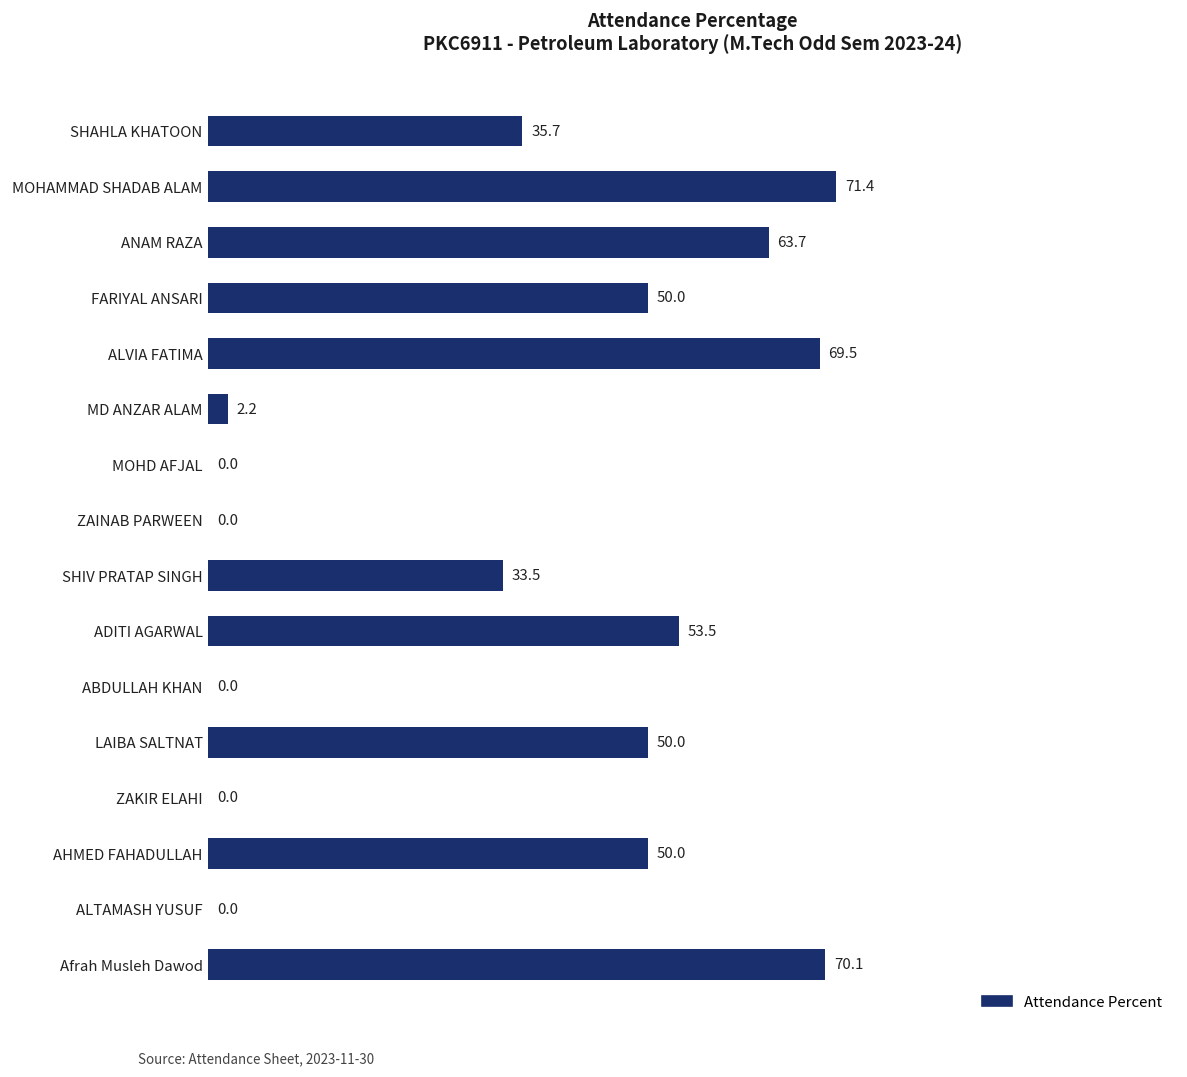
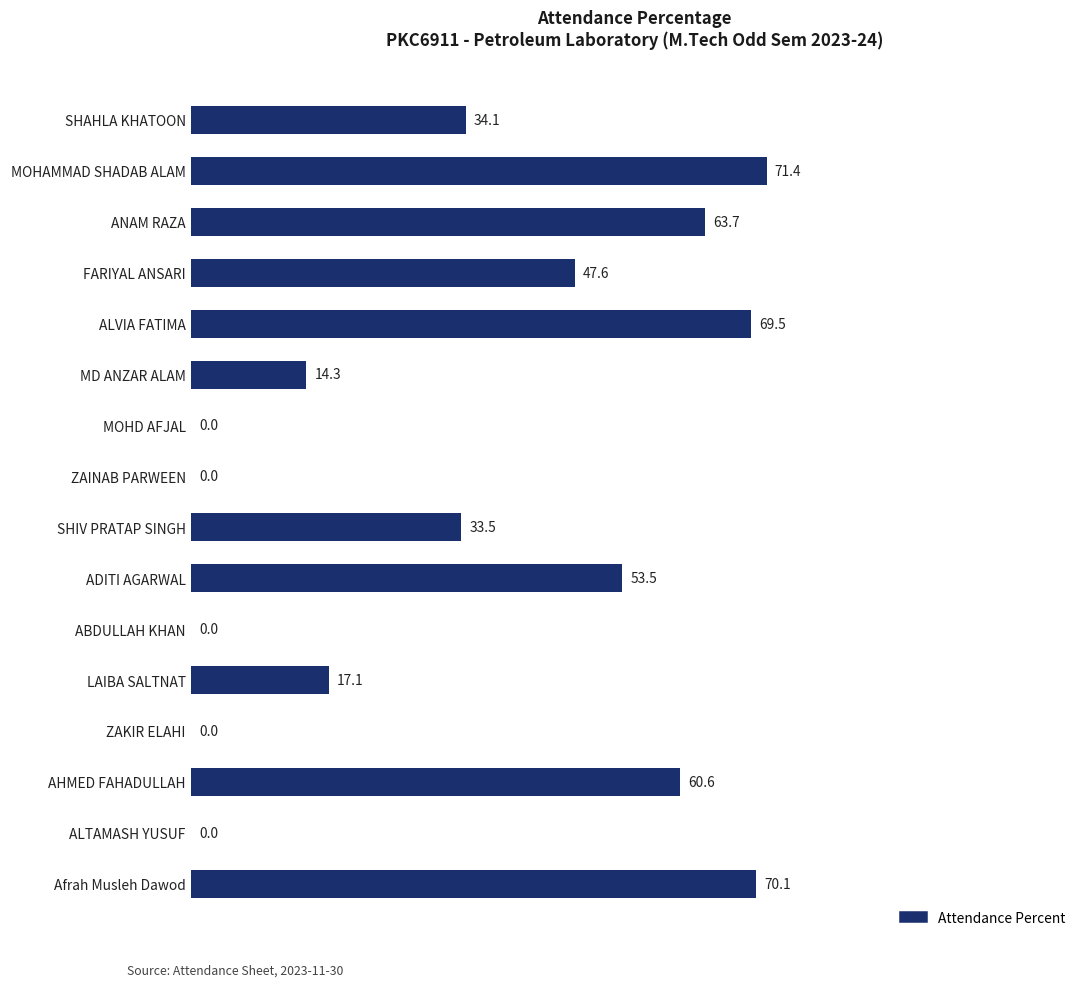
SHAHLA KHATOON: 35.7 -> 34.1
FARIYAL ANSARI: 50.0 -> 47.6
MD ANZAR ALAM: 2.2 -> 14.3
LAIBA SALTNAT: 50.0 -> 17.1
AHMED FAHADULLAH: 50.0 -> 60.6
